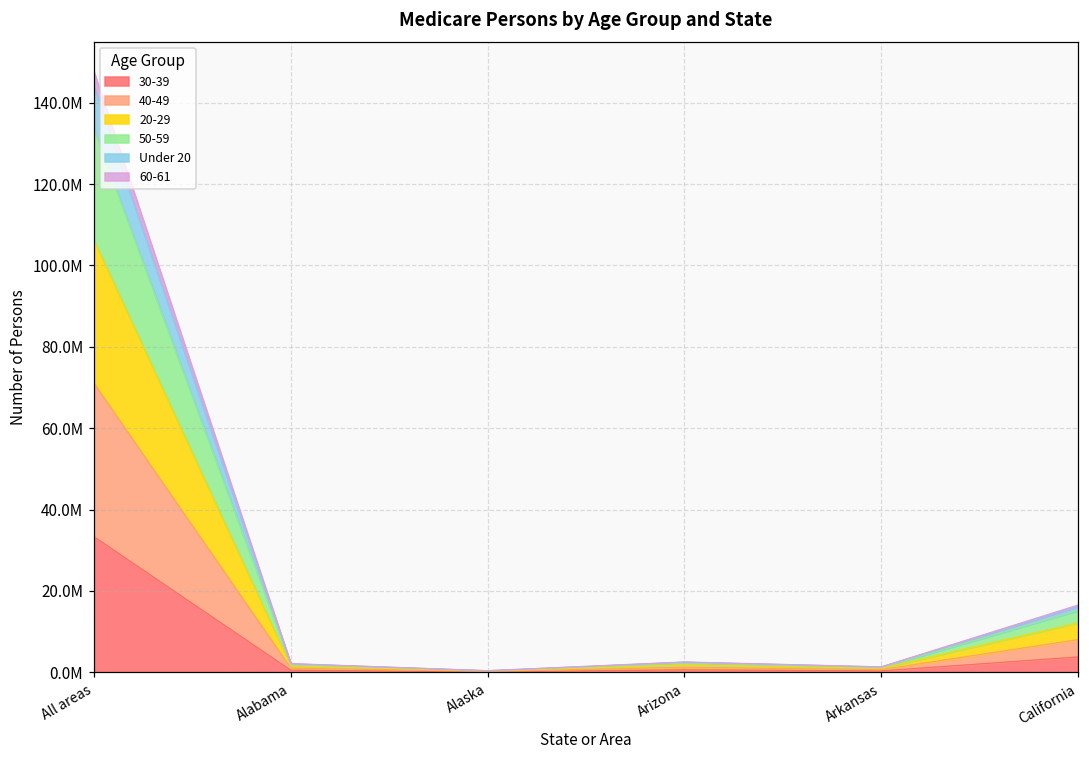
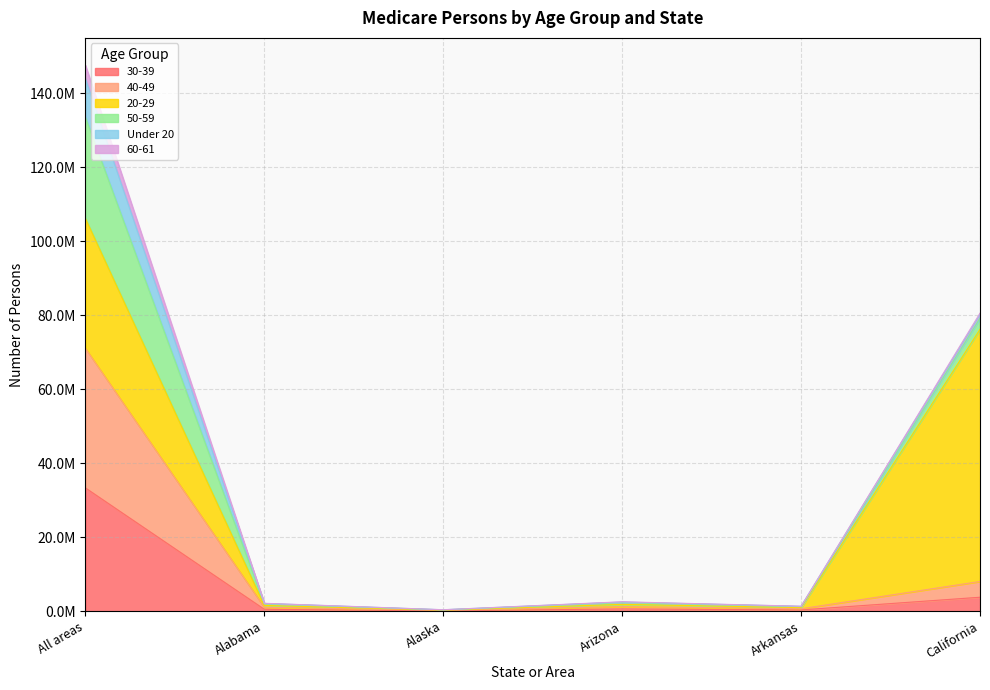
20-29, California: 4000000 -> 68000000
